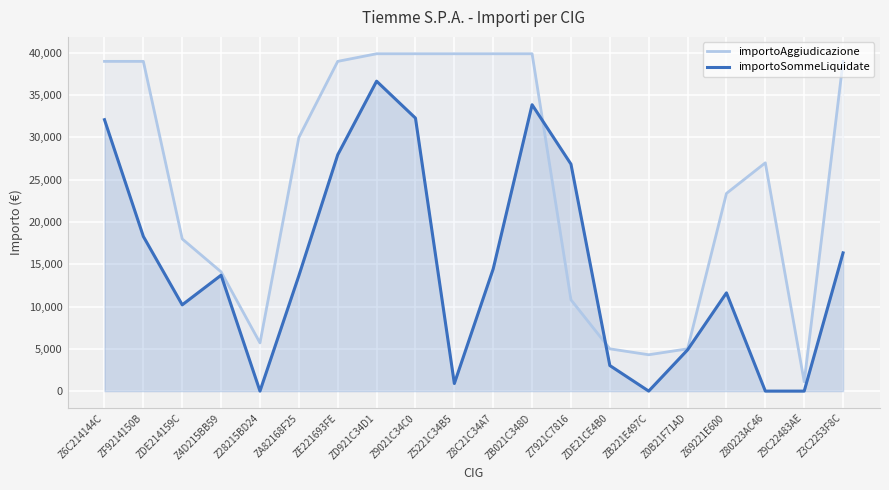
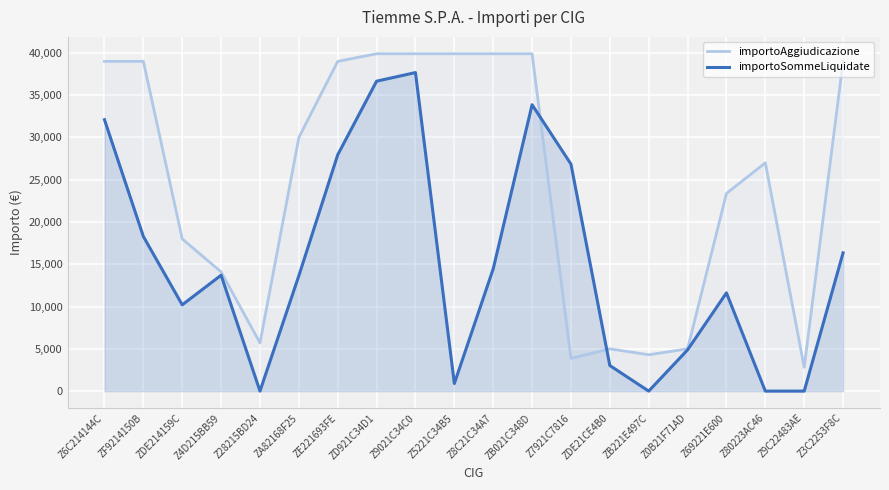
importoSommeLiquidate, Z9021C34C0: 32,000 -> 38,000
importoAggiudicazione, Z7921C7816: 11,000 -> 4,000
importoAggiudicazione, Z9C22483AE: 1,000 -> 3,000
